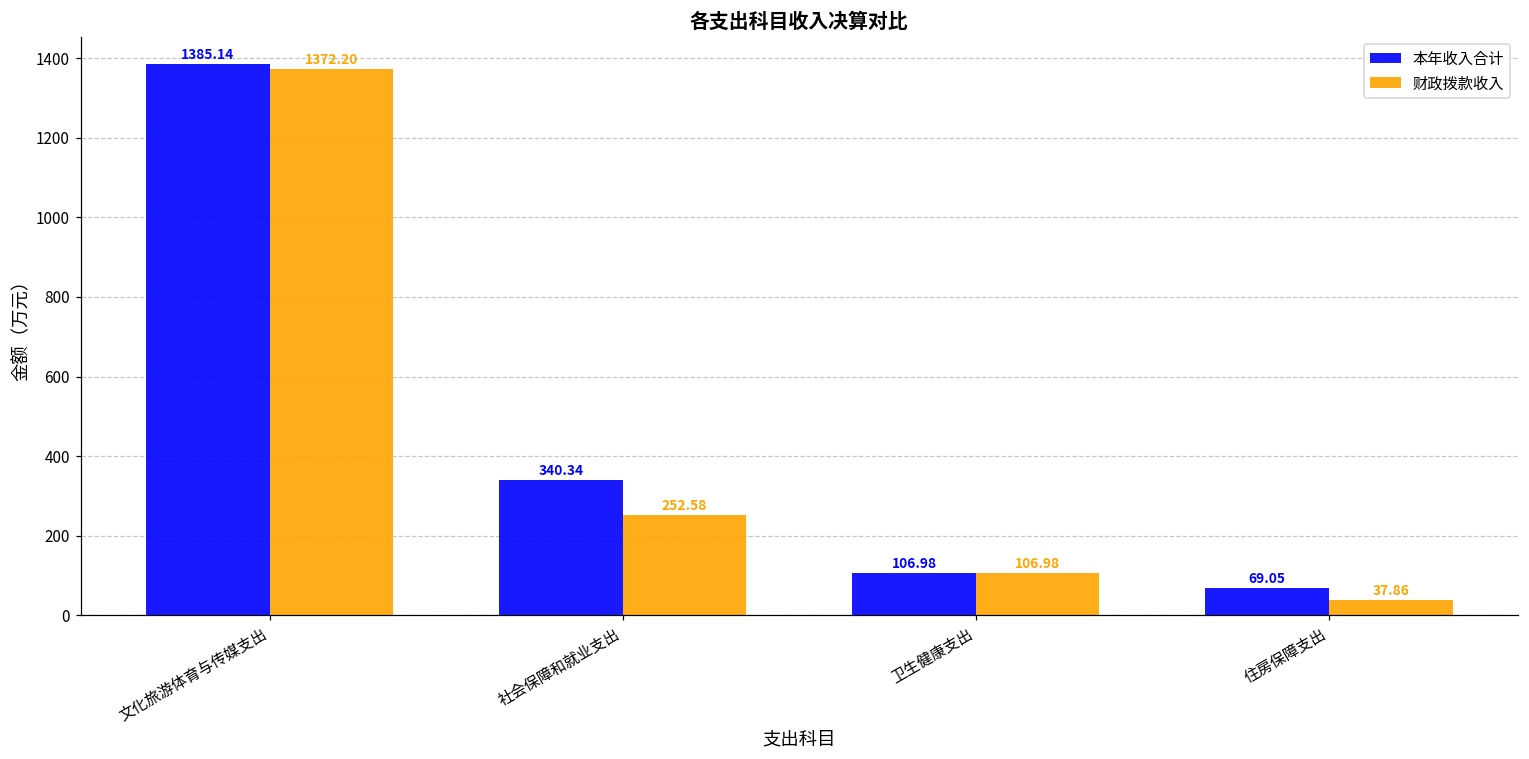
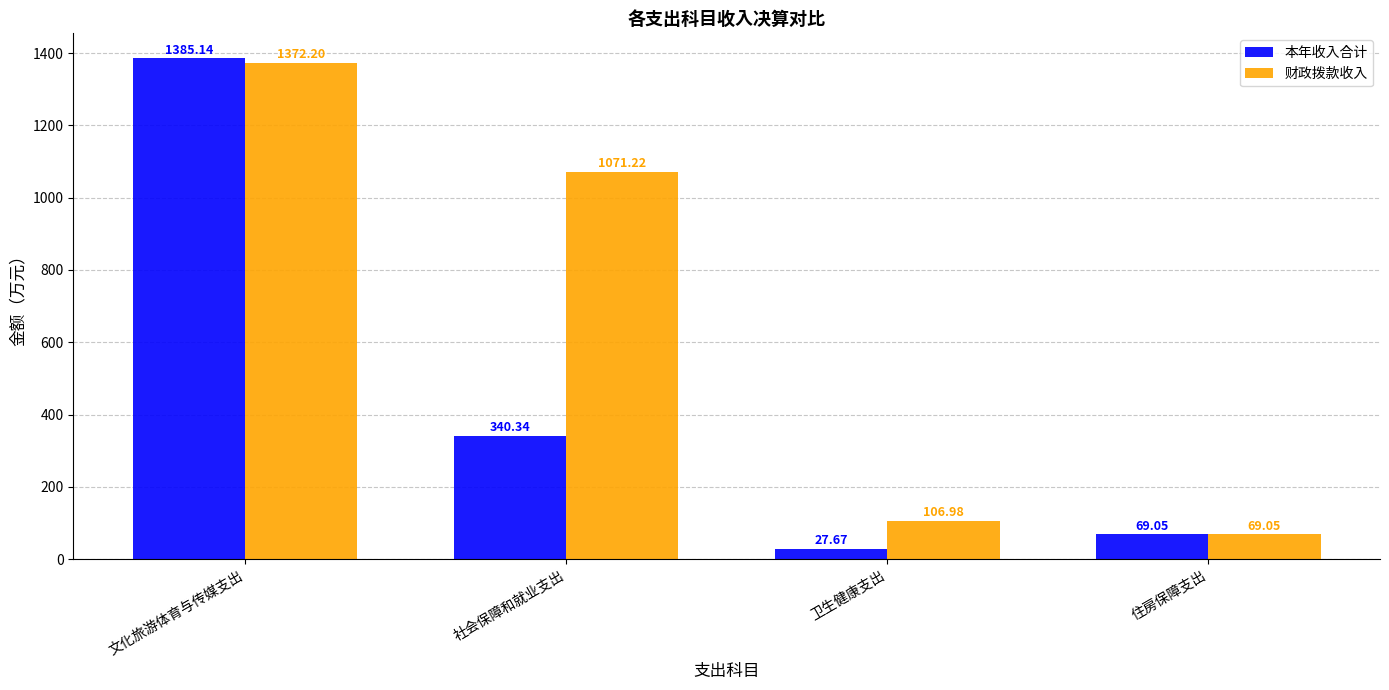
财政拨款收入, 社会保障和就业支出: 252.58 -> 1071.22
本年收入合计, 卫生健康支出: 106.98 -> 27.67
财政拨款收入, 住房保障支出: 37.86 -> 69.05
